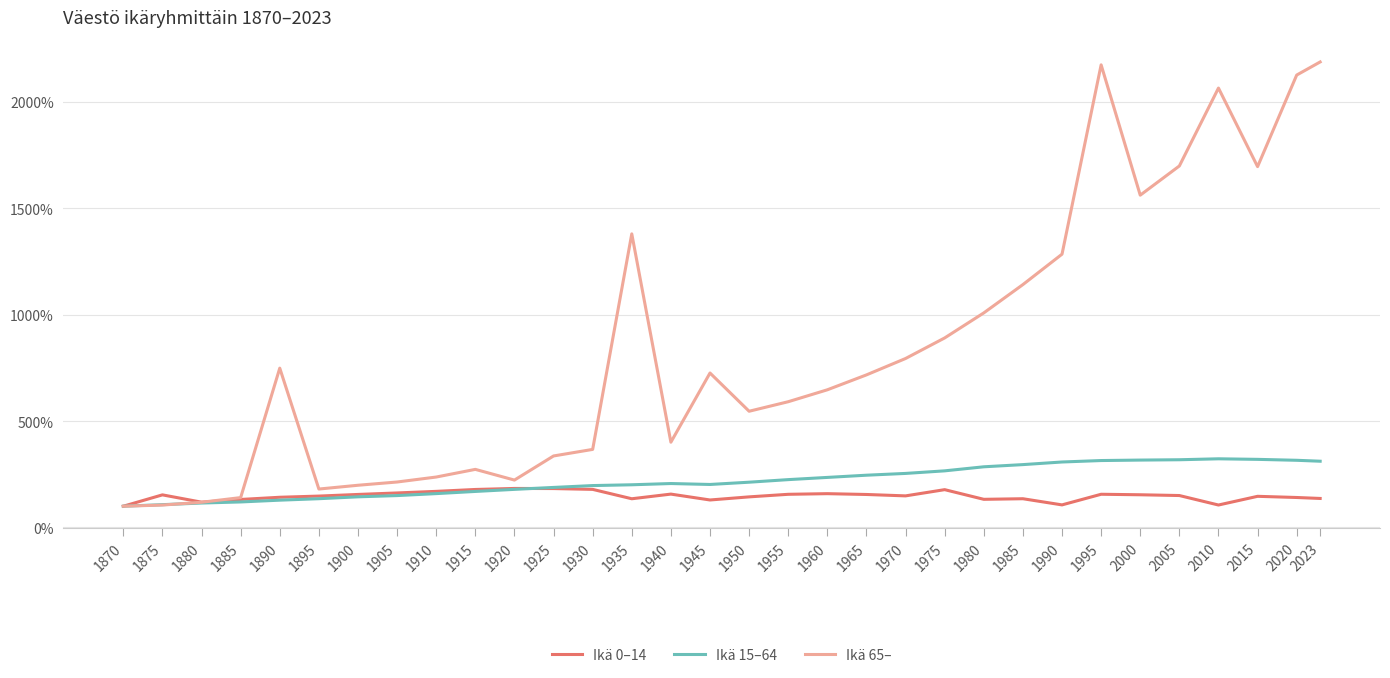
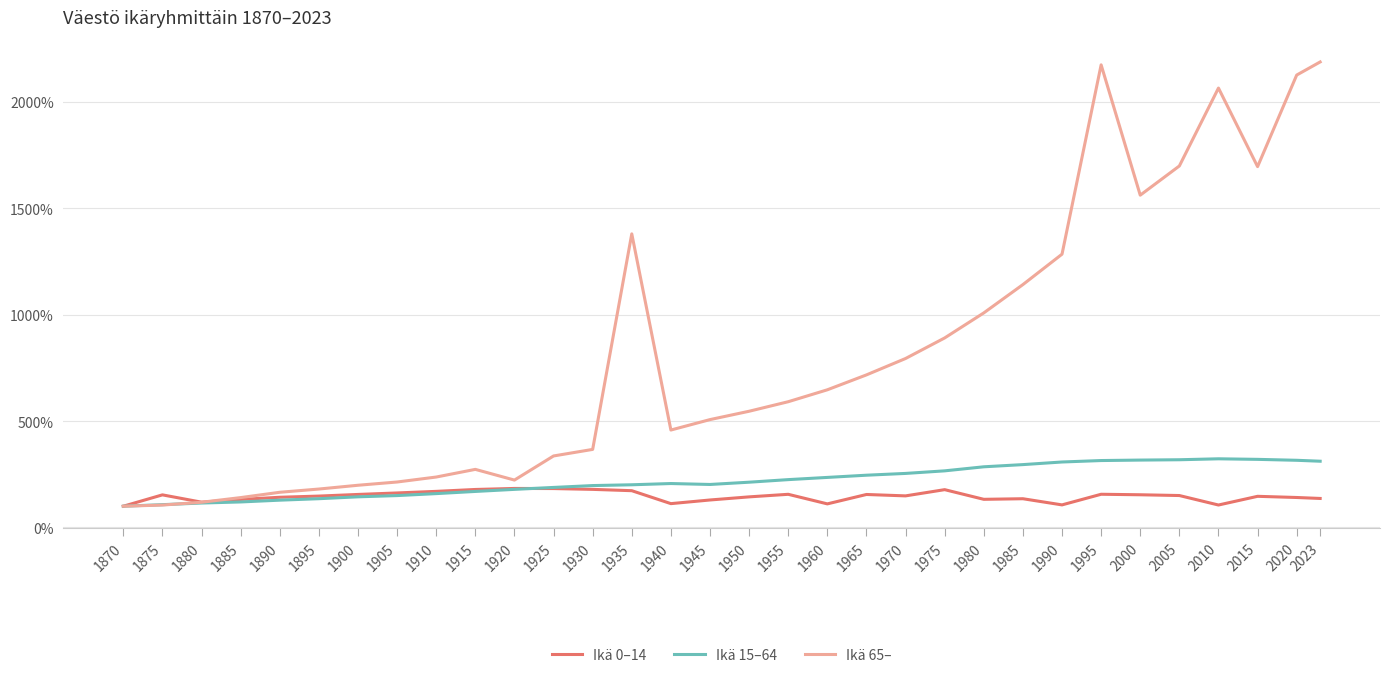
Ikä 65–, 1890: 750% -> 170%
Ikä 0–14, 1935: 140% -> 170%
Ikä 0–14, 1940: 160% -> 110%
Ikä 65–, 1940: 400% -> 460%
Ikä 65–, 1945: 730% -> 510%
Ikä 0–14, 1960: 160% -> 110%
